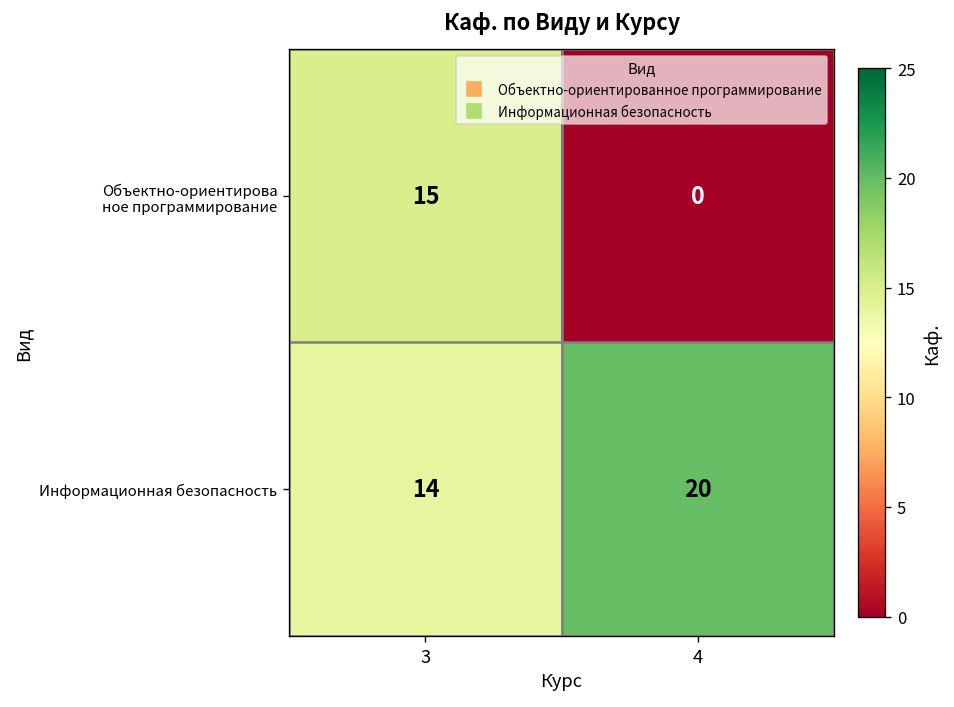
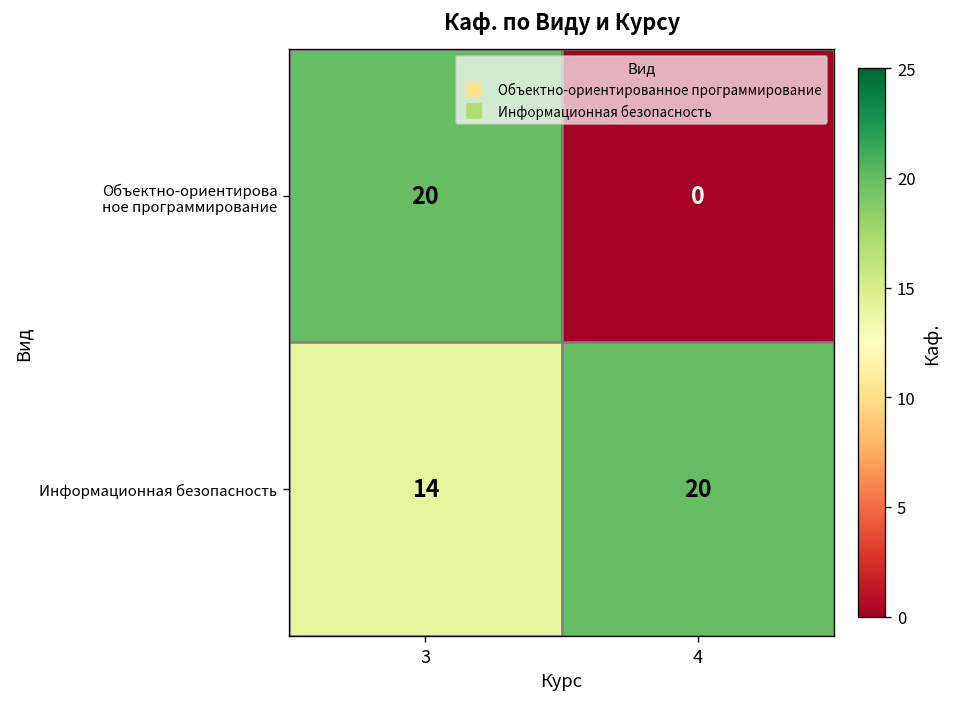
Объектно-ориентирова ное программирование, 3: 15 -> 20
